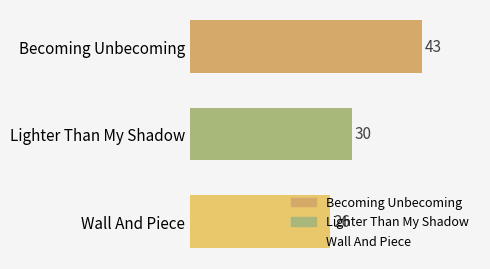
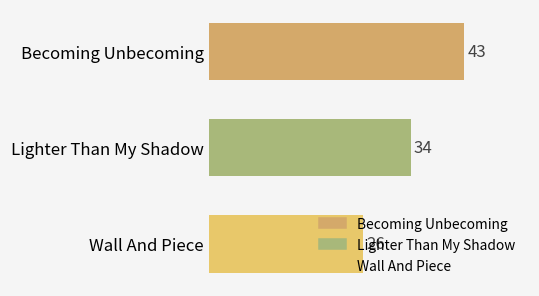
Lighter Than My Shadow: 30 -> 34
